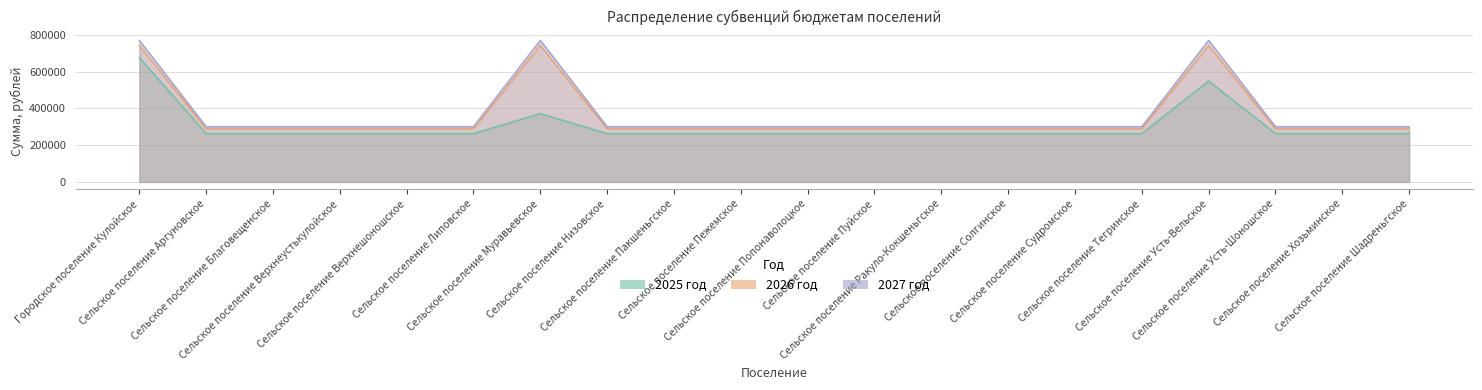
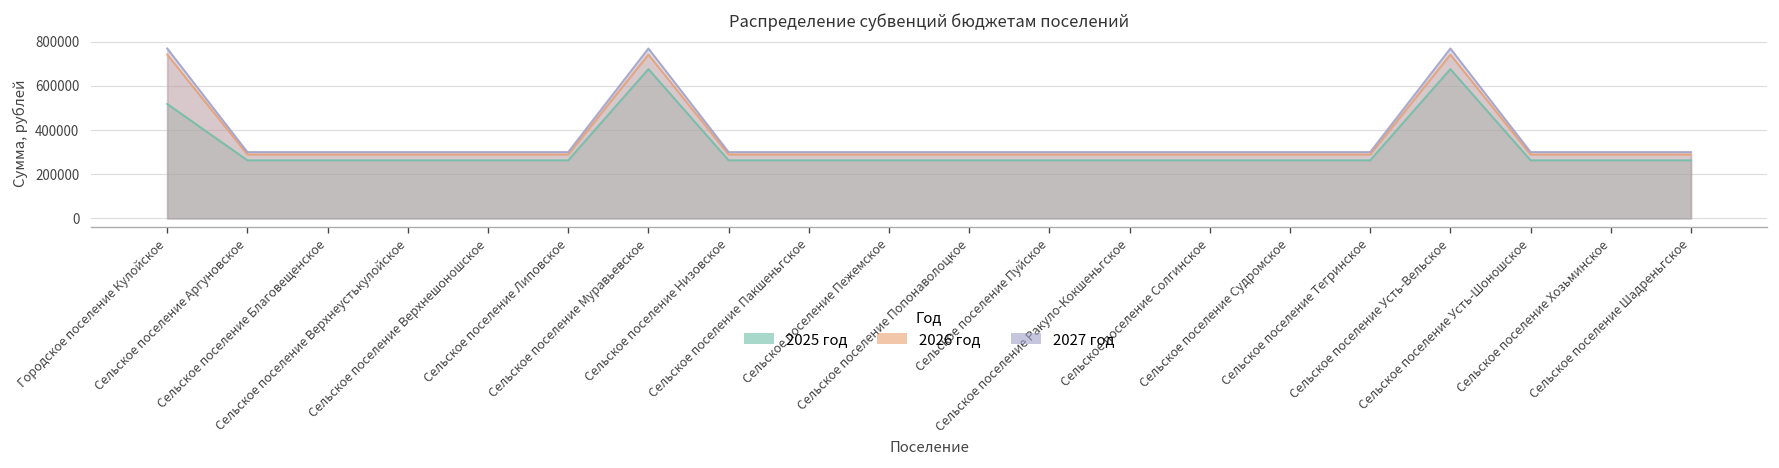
2025 год, Городское поселение Кулойское: 680000 -> 520000
2025 год, Сельское поселение Муравьевское: 370000 -> 680000
2025 год, Сельское поселение Усть-Вельское: 550000 -> 680000
